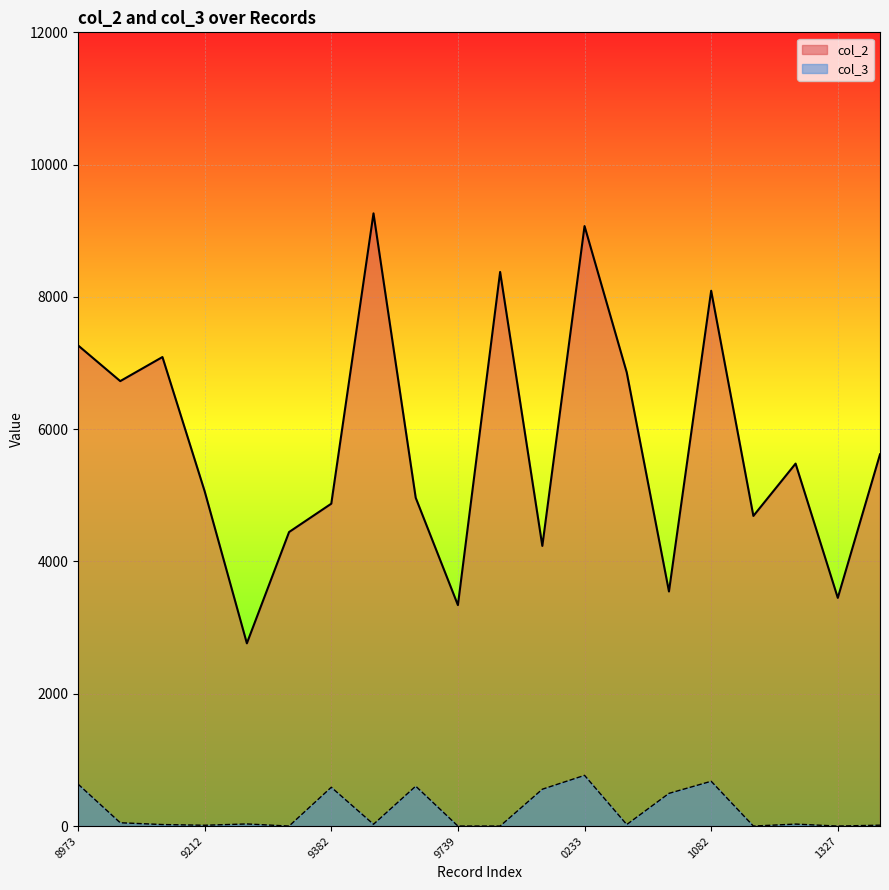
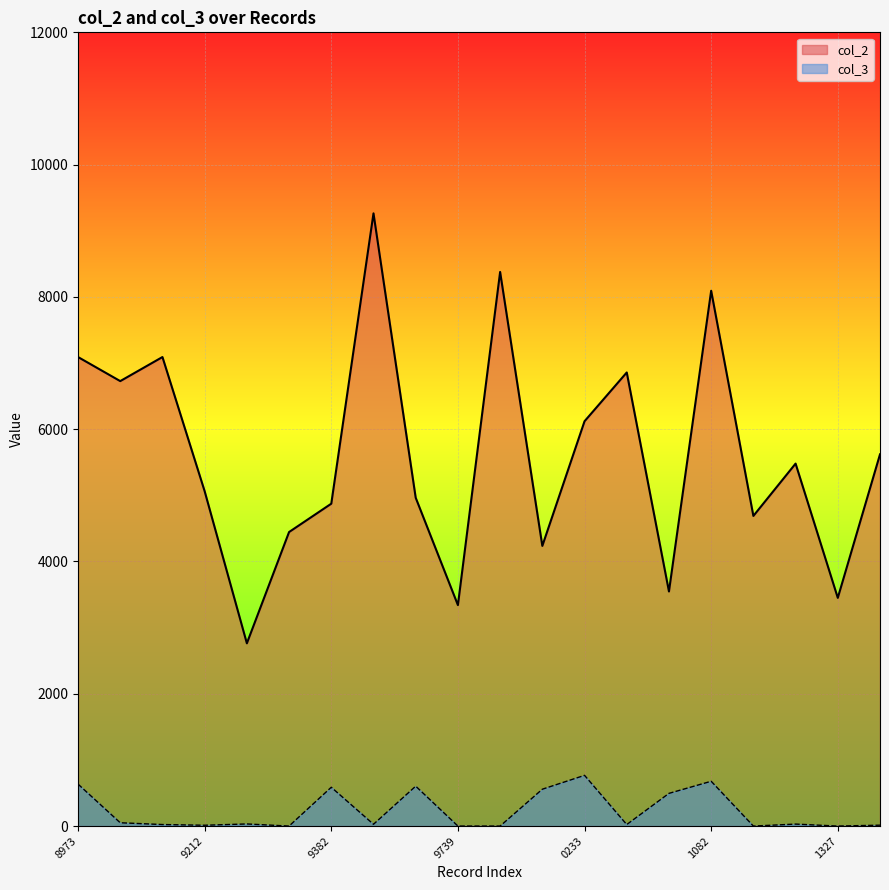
col_2, 8973: 7300 -> 7100
col_2, 0233: 9100 -> 6100
